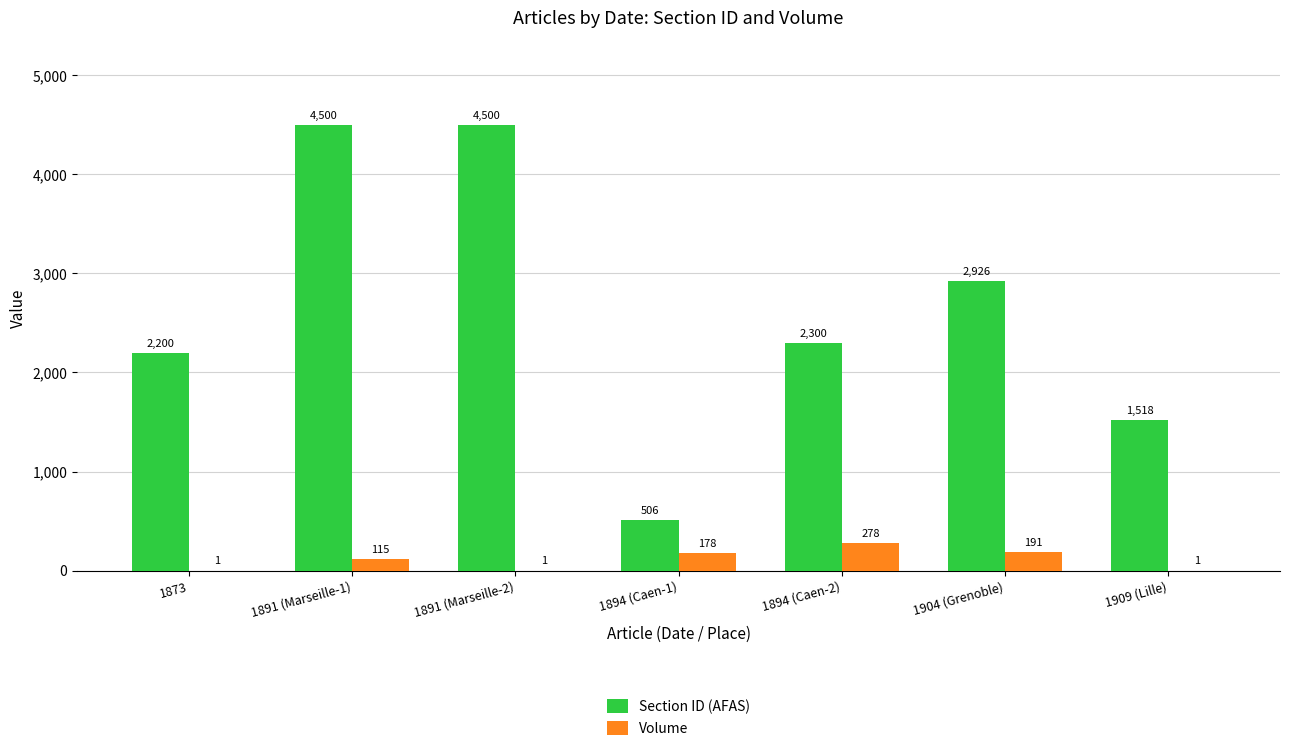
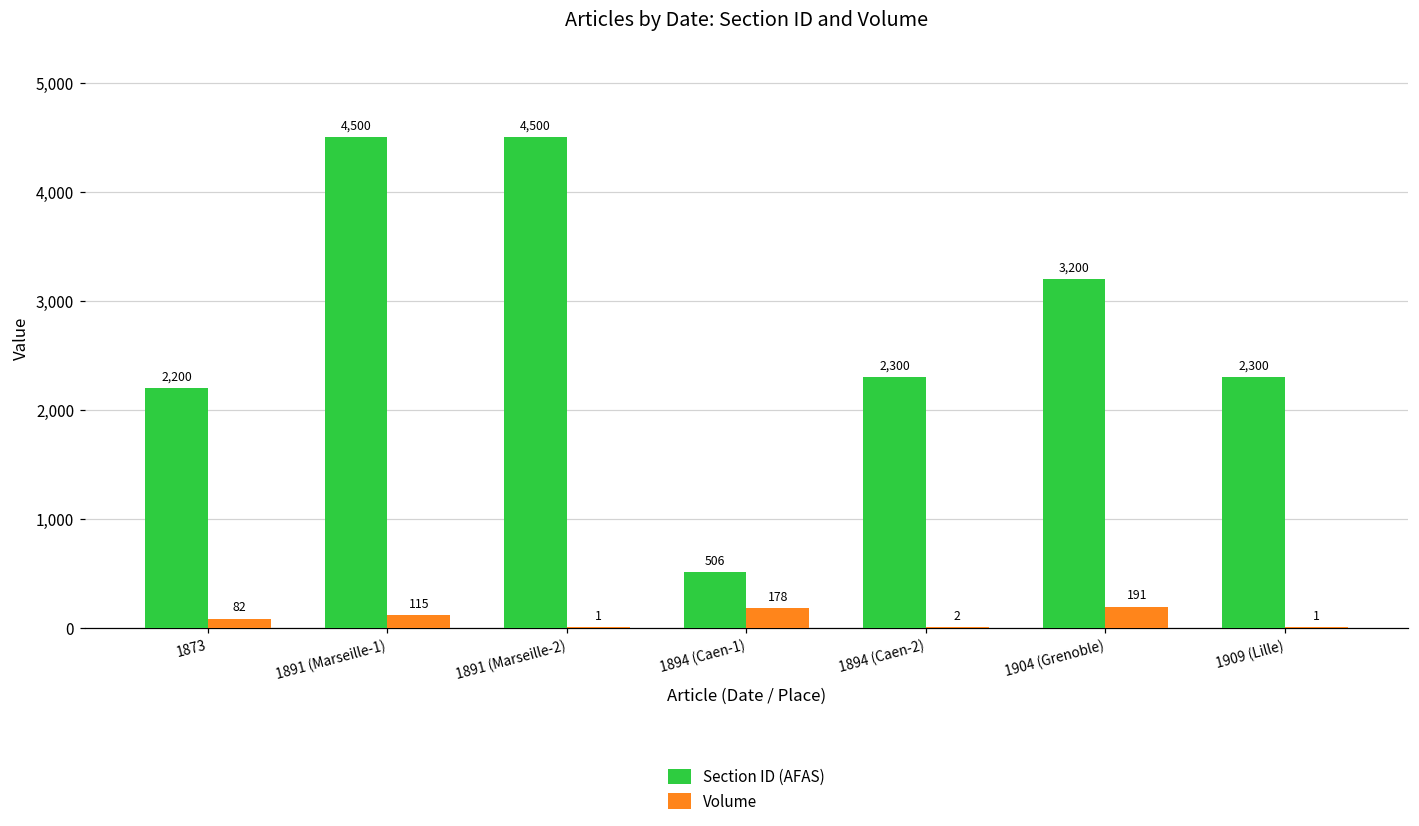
Volume, 1873: 1 -> 82
Volume, 1894 (Caen-2): 278 -> 2
Section ID (AFAS), 1904 (Grenoble): 2,926 -> 3,200
Section ID (AFAS), 1909 (Lille): 1,518 -> 2,300
